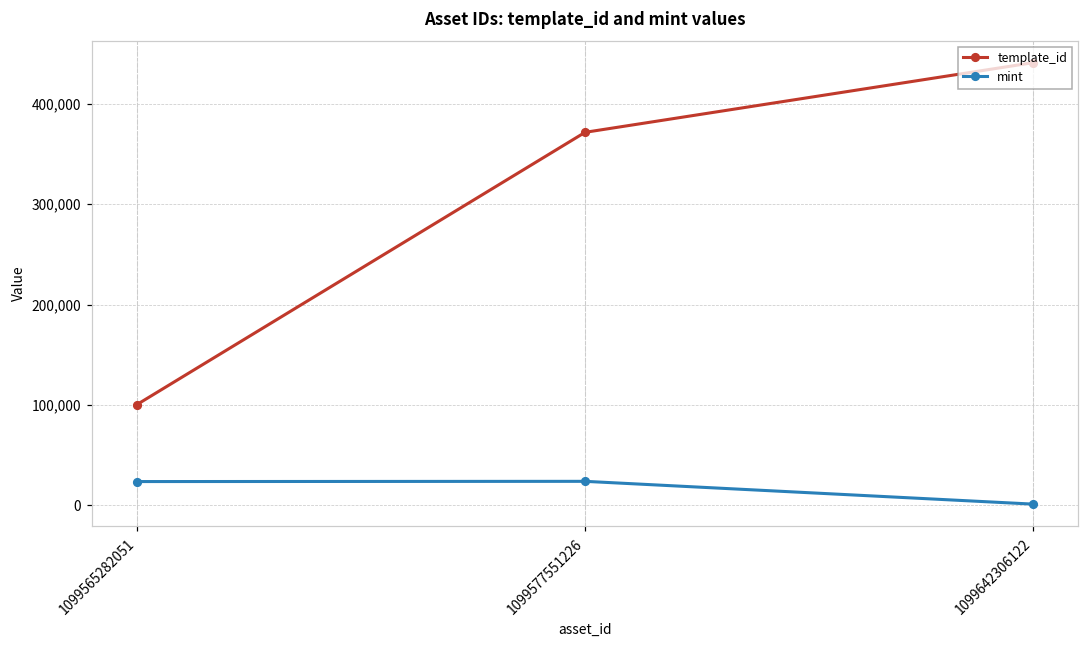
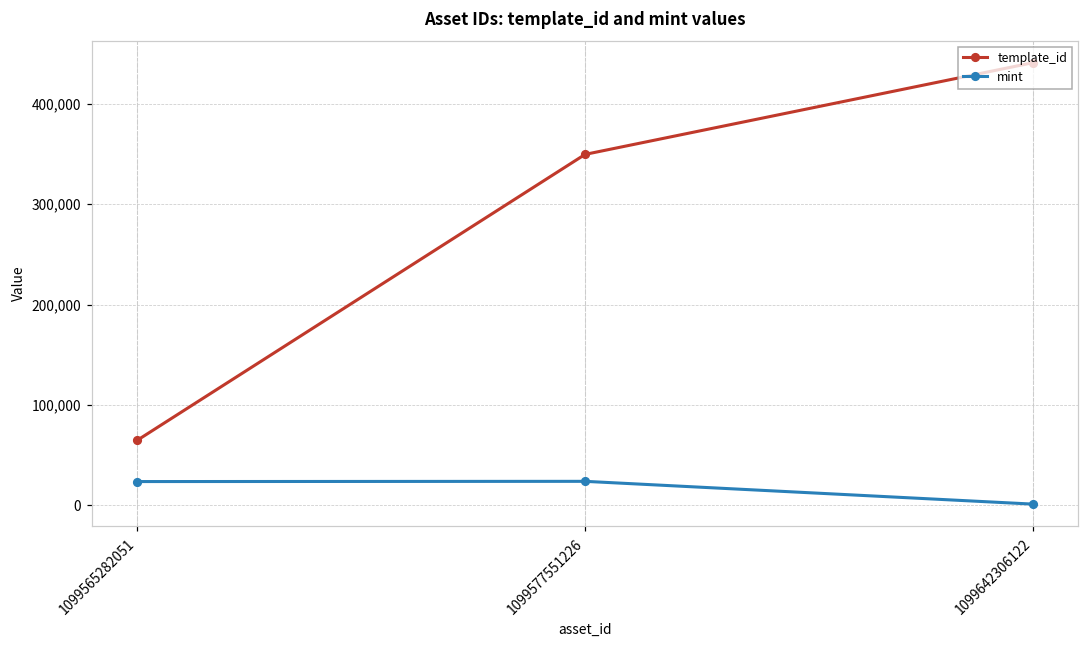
template_id, 1099565282051: 100,000 -> 60,000
template_id, 1099577551226: 370,000 -> 350,000
